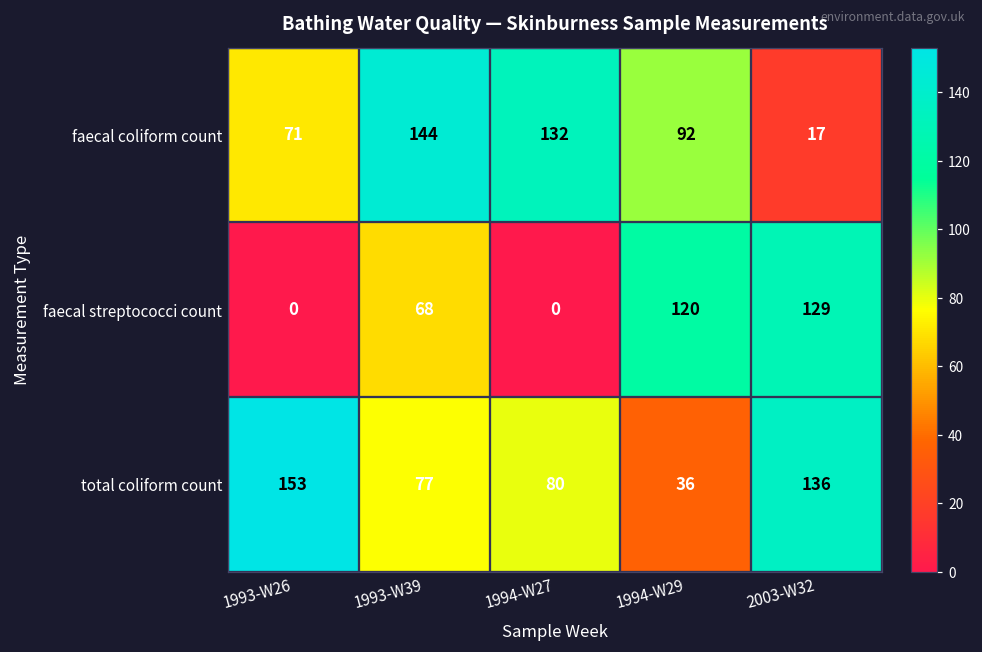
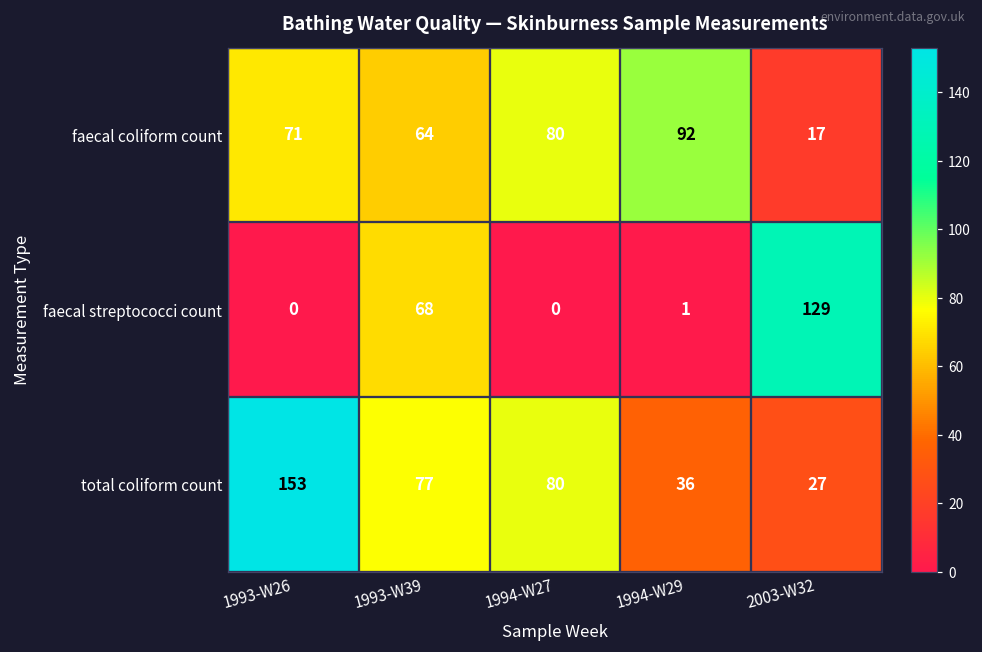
faecal coliform count, 1993-W39: 144 -> 64
faecal coliform count, 1994-W27: 132 -> 80
faecal streptococci count, 1994-W29: 120 -> 1
total coliform count, 2003-W32: 136 -> 27
